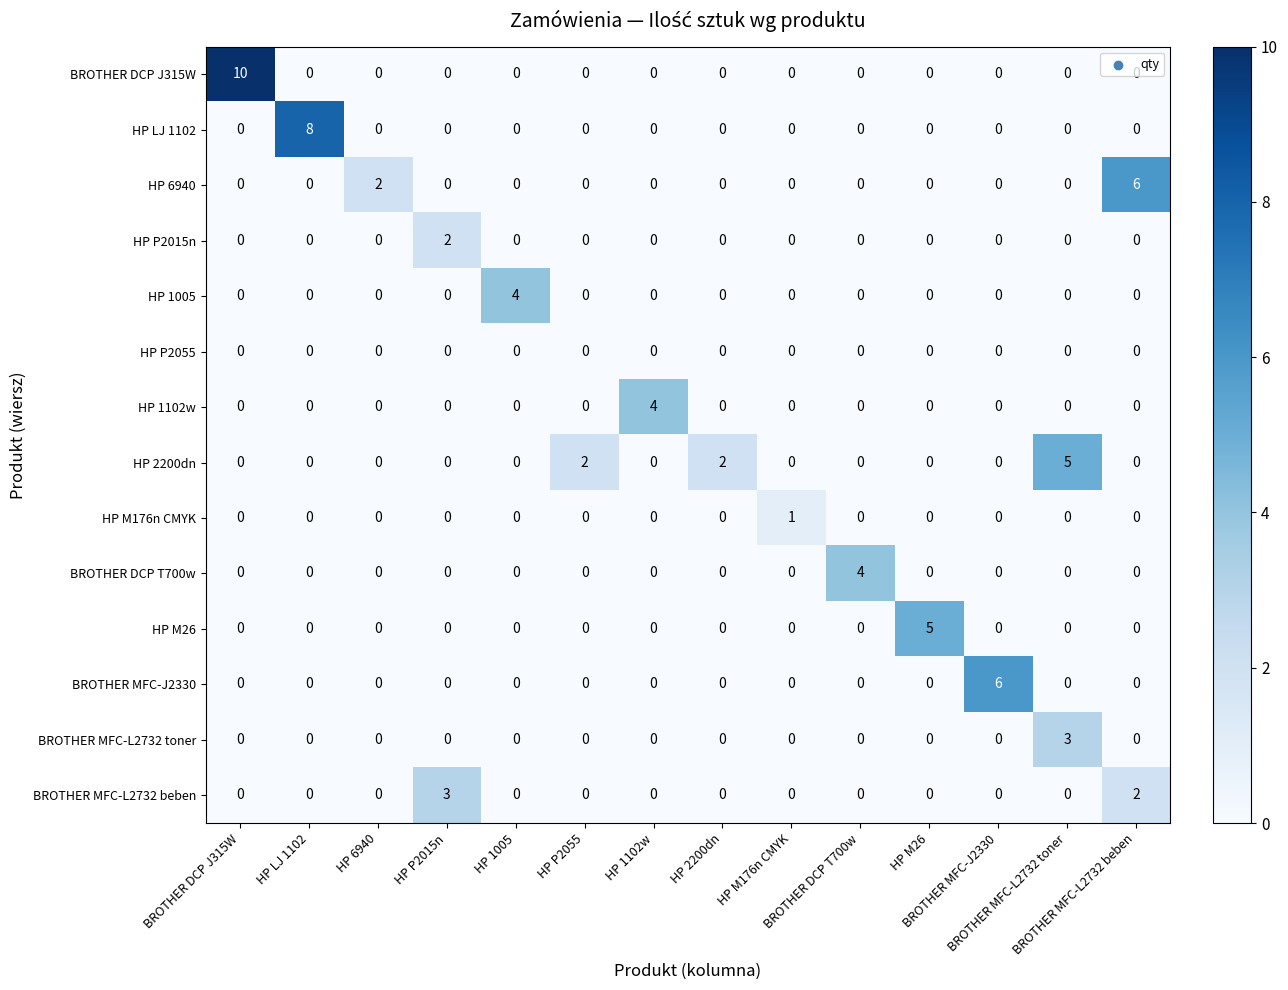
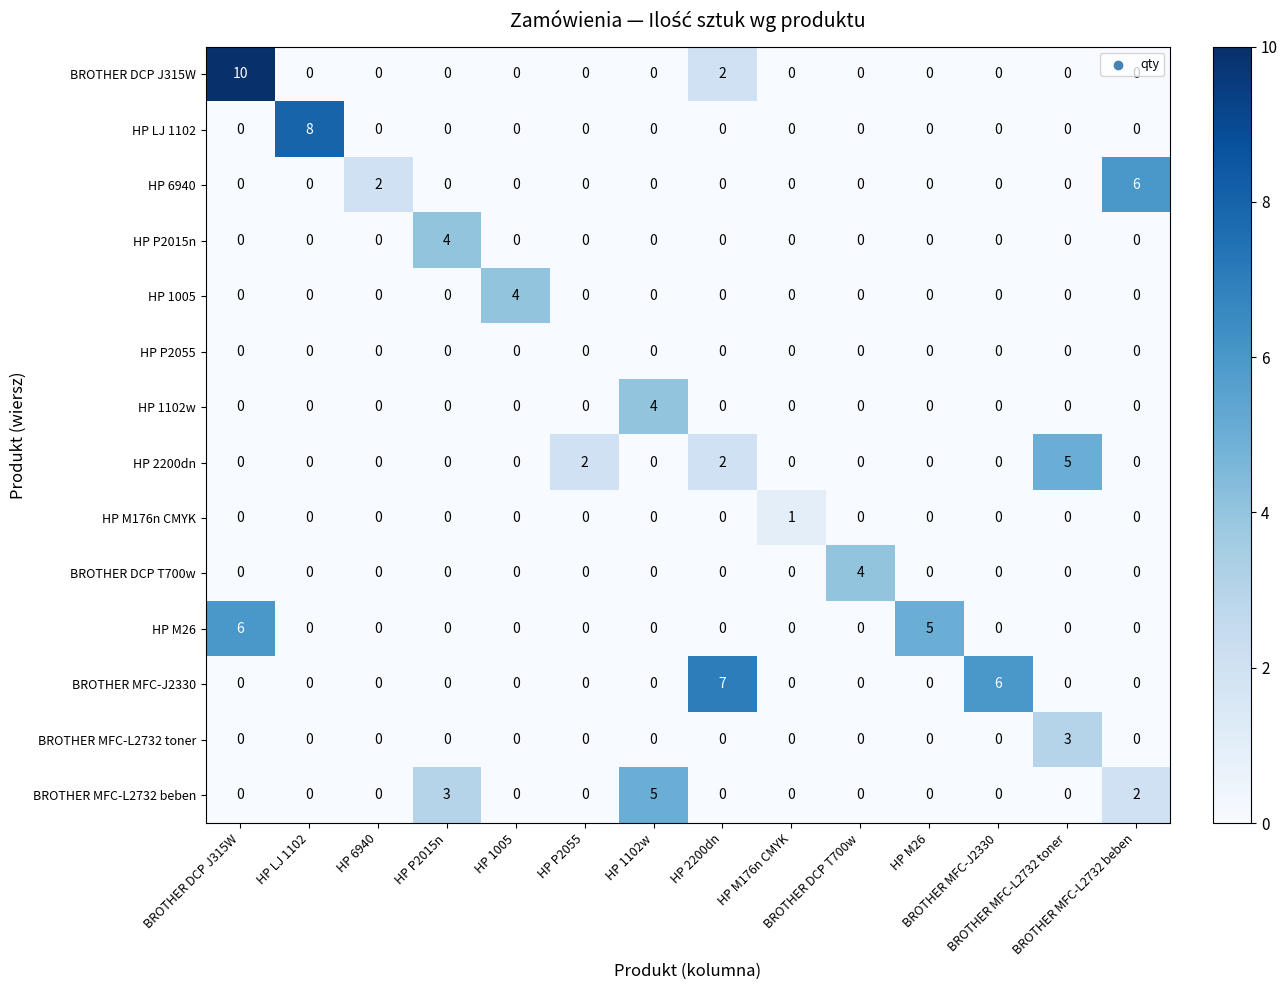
BROTHER DCP J315W, HP 2200dn: 0 -> 2
HP P2015n, HP P2015n: 2 -> 4
HP M26, BROTHER DCP J315W: 0 -> 6
BROTHER MFC-J2330, HP 2200dn: 0 -> 7
BROTHER MFC-L2732 beben, HP 1102w: 0 -> 5
